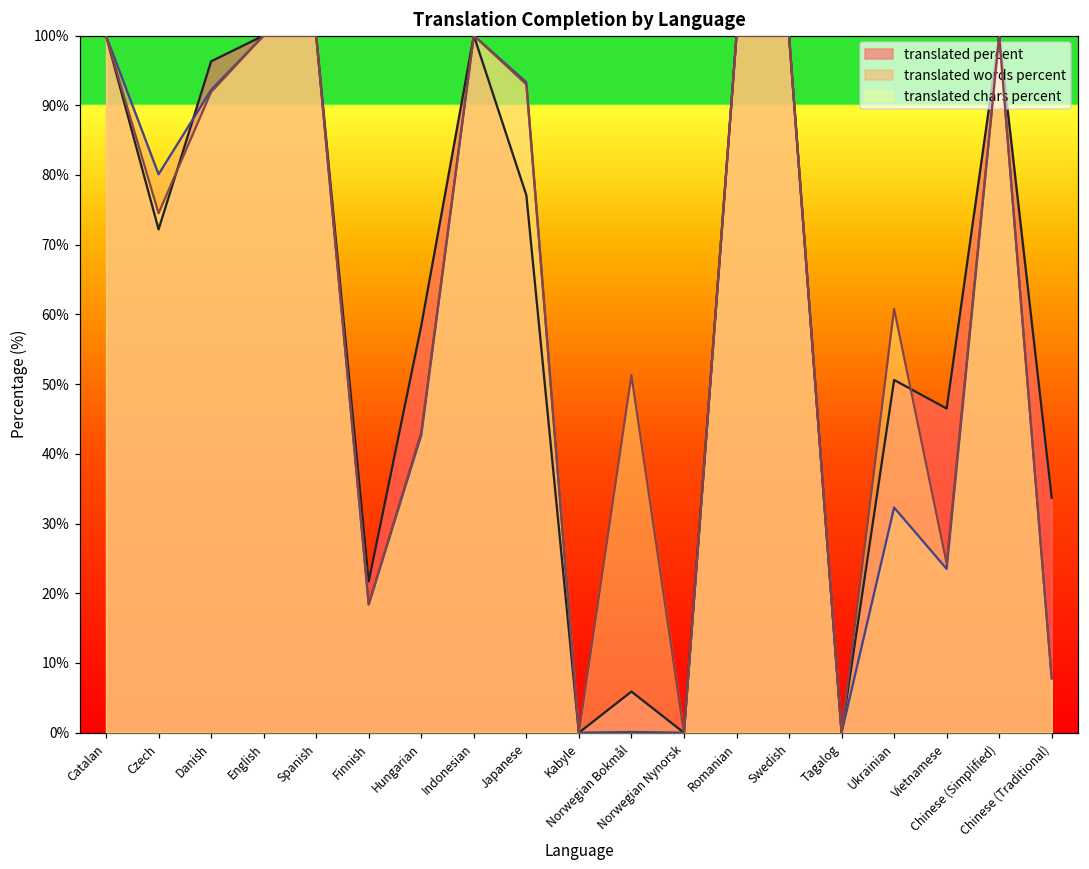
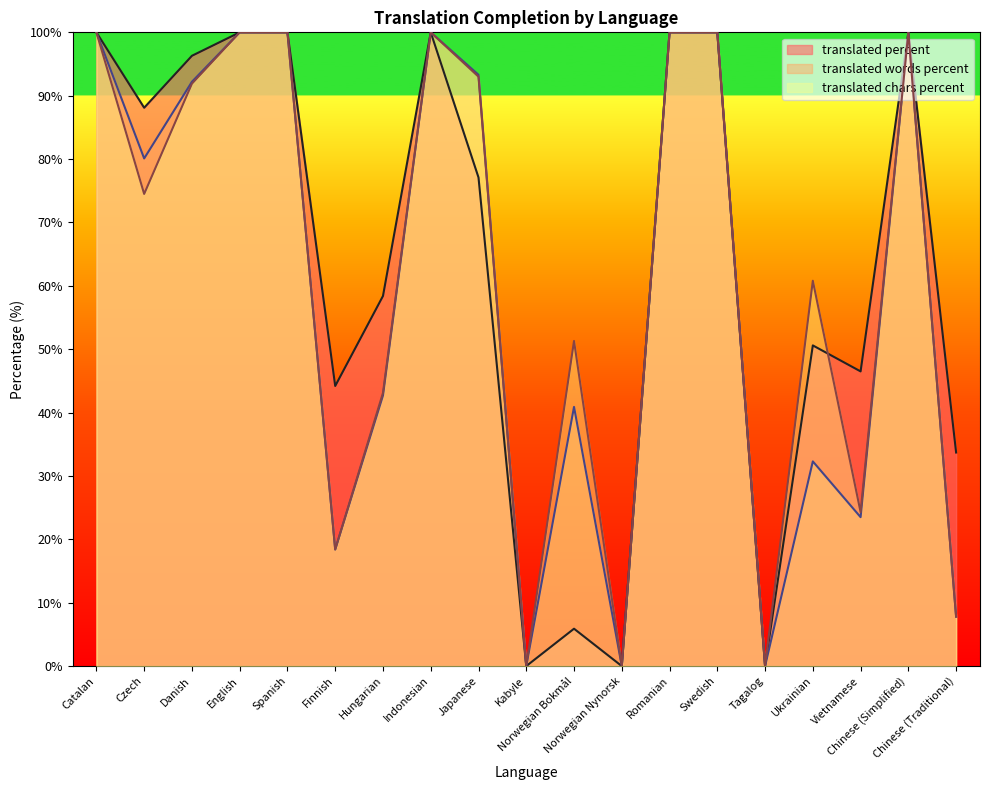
translated percent, Czech: 72% -> 88%
translated percent, Finnish: 22% -> 44%
translated words percent, Norwegian Bokmål: 0% -> 41%
